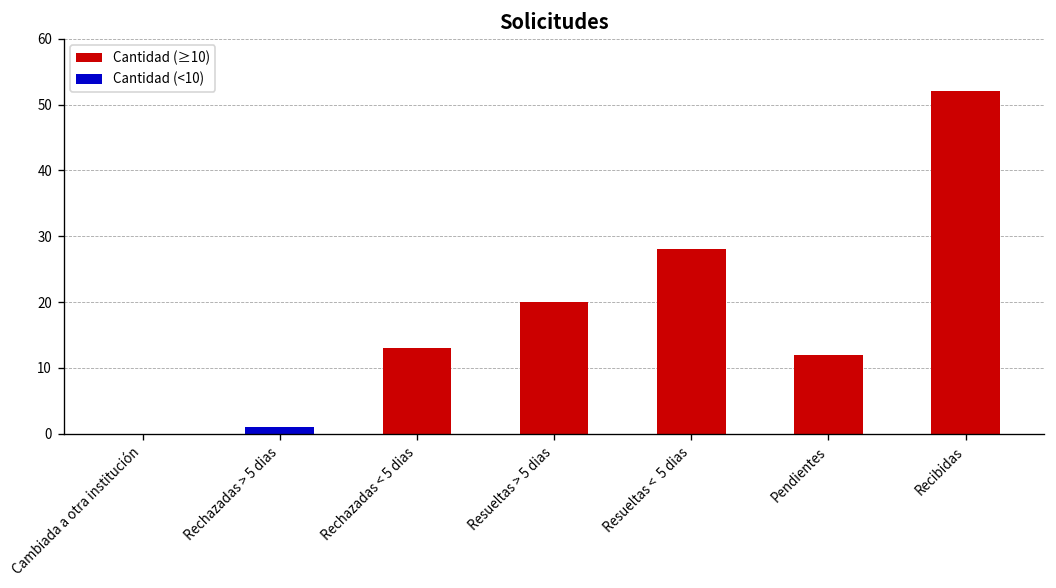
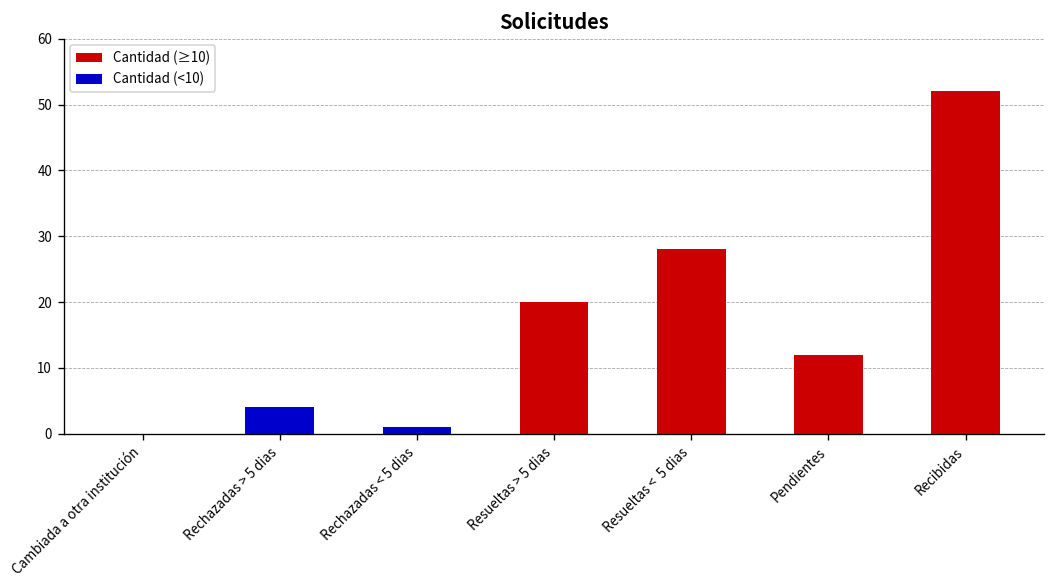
Rechazadas > 5 dias: 1 -> 4
Rechazadas < 5 dias: 13 -> 1
